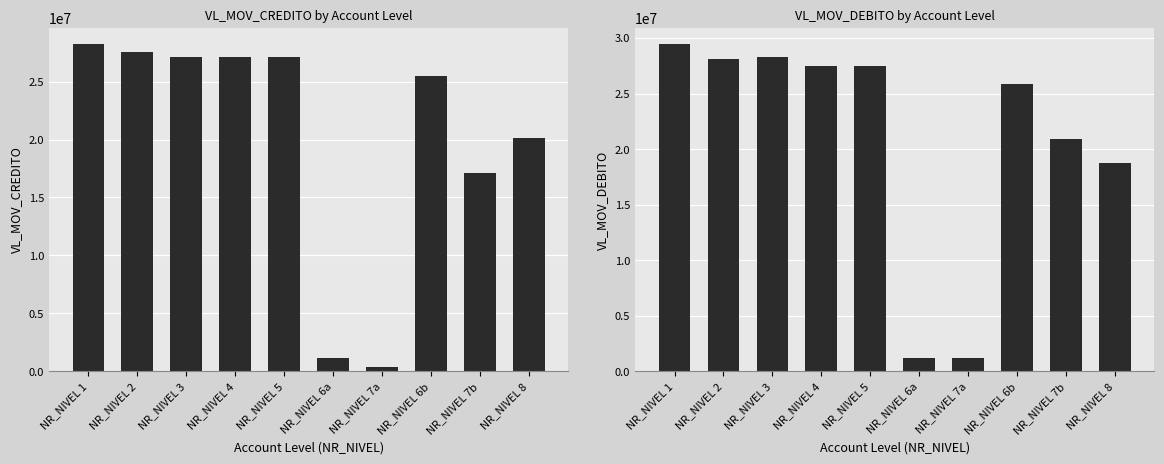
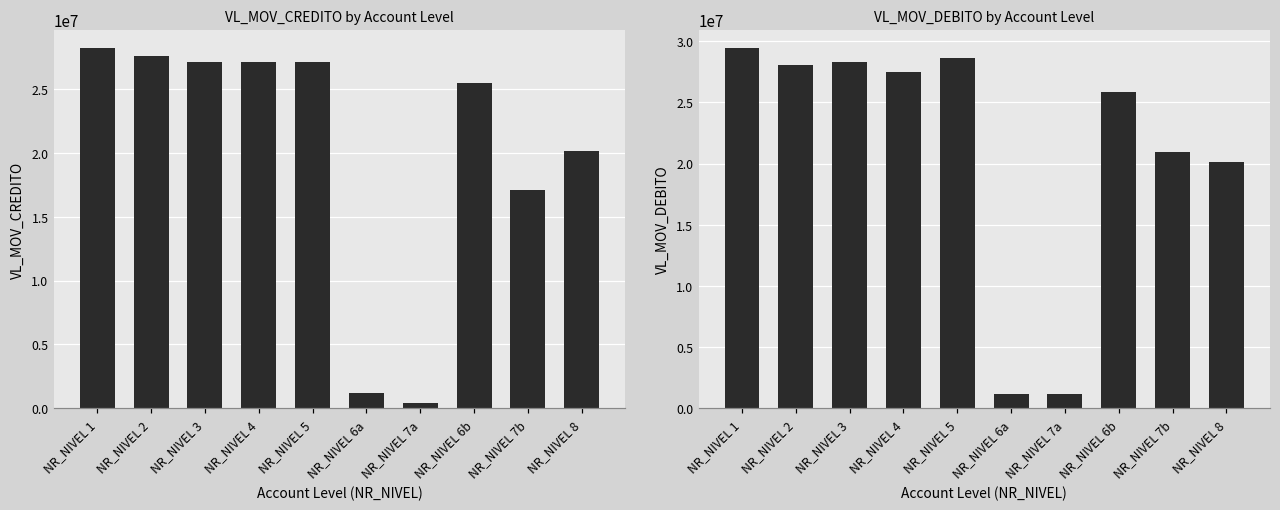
VL_MOV_DEBITO by Account Level, NR_NIVEL 5: 27500000 -> 28600000
VL_MOV_DEBITO by Account Level, NR_NIVEL 8: 18700000 -> 20100000
